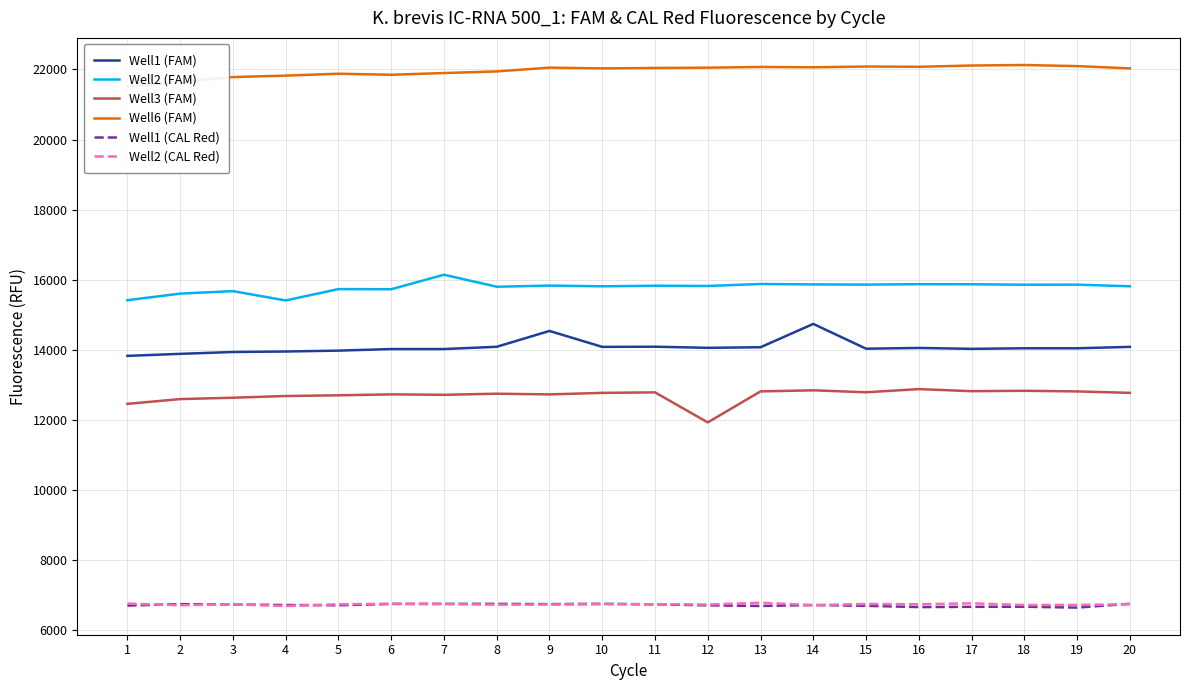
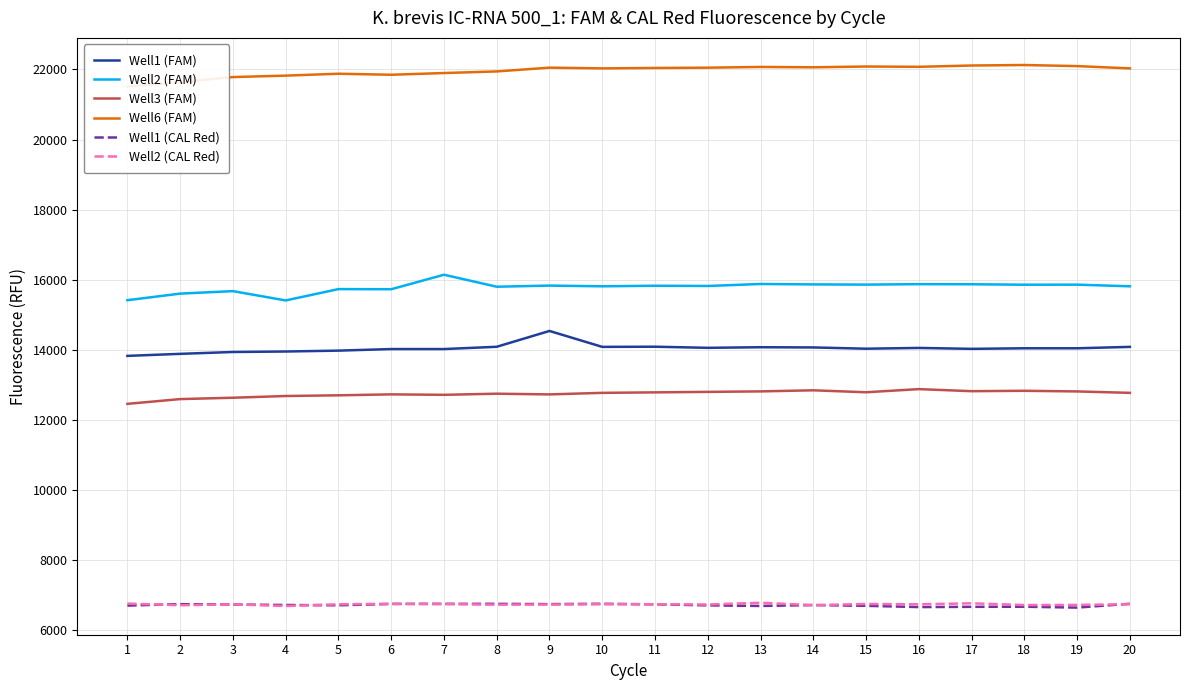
Well3 (FAM), 12: 11900 -> 12800
Well1 (FAM), 14: 14700 -> 14100
